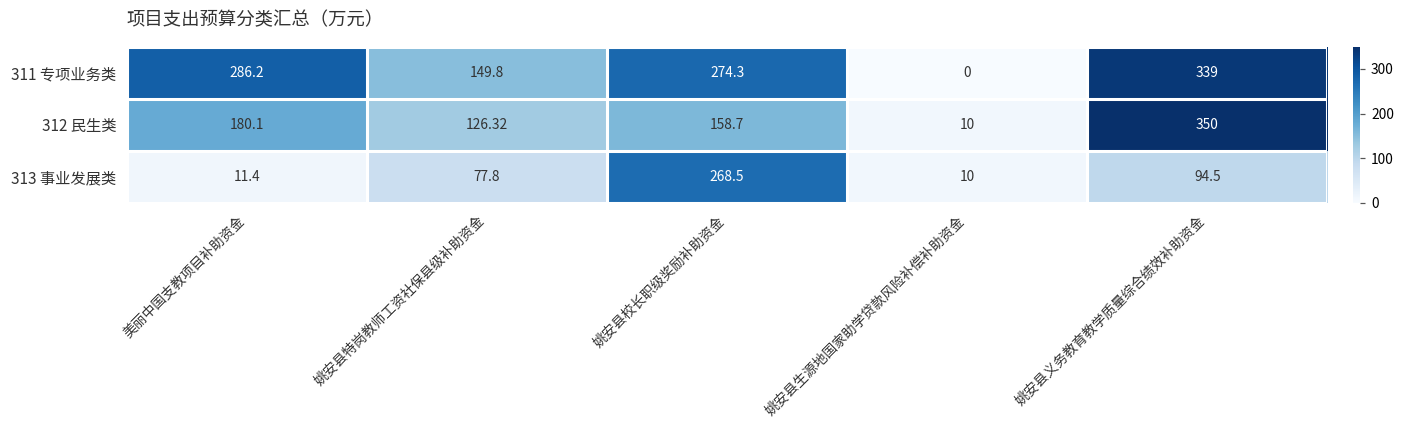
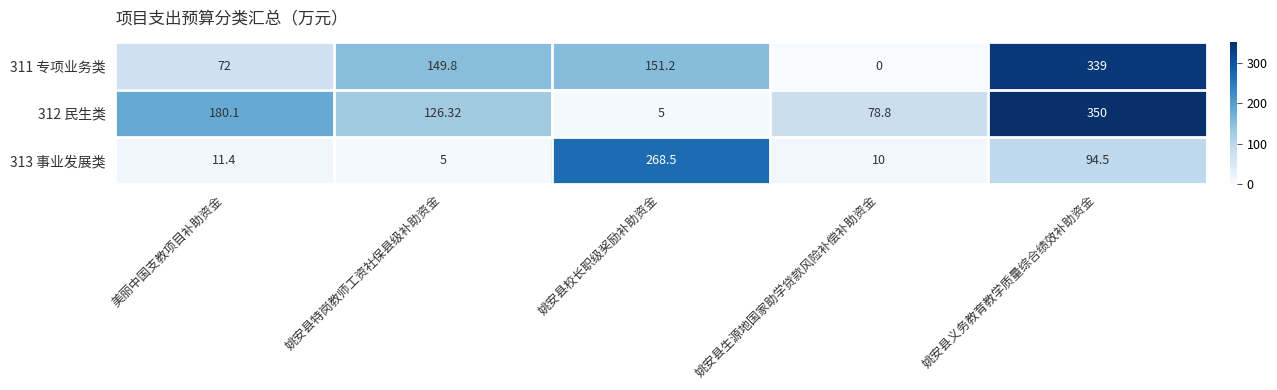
311 专项业务类, 美丽中国支教项目补助资金: 286.2 -> 72
311 专项业务类, 姚安县校长职级奖励补助资金: 274.3 -> 151.2
312 民生类, 姚安县校长职级奖励补助资金: 158.7 -> 5
312 民生类, 姚安县生源地国家助学贷款风险补偿补助资金: 10 -> 78.8
313 事业发展类, 姚安县特岗教师工资社保县级补助资金: 77.8 -> 5
